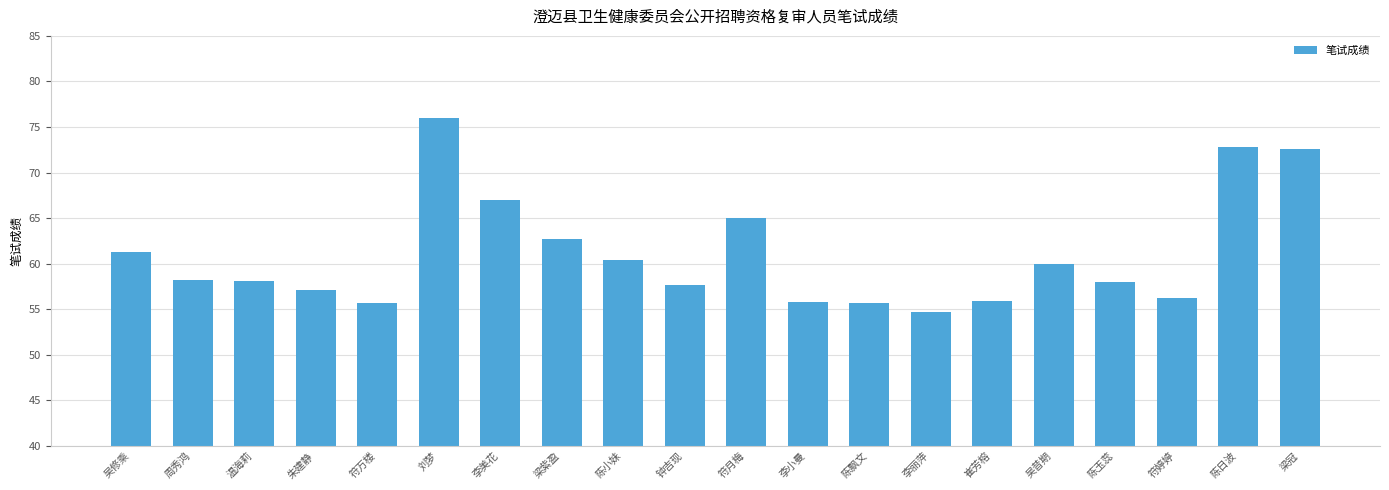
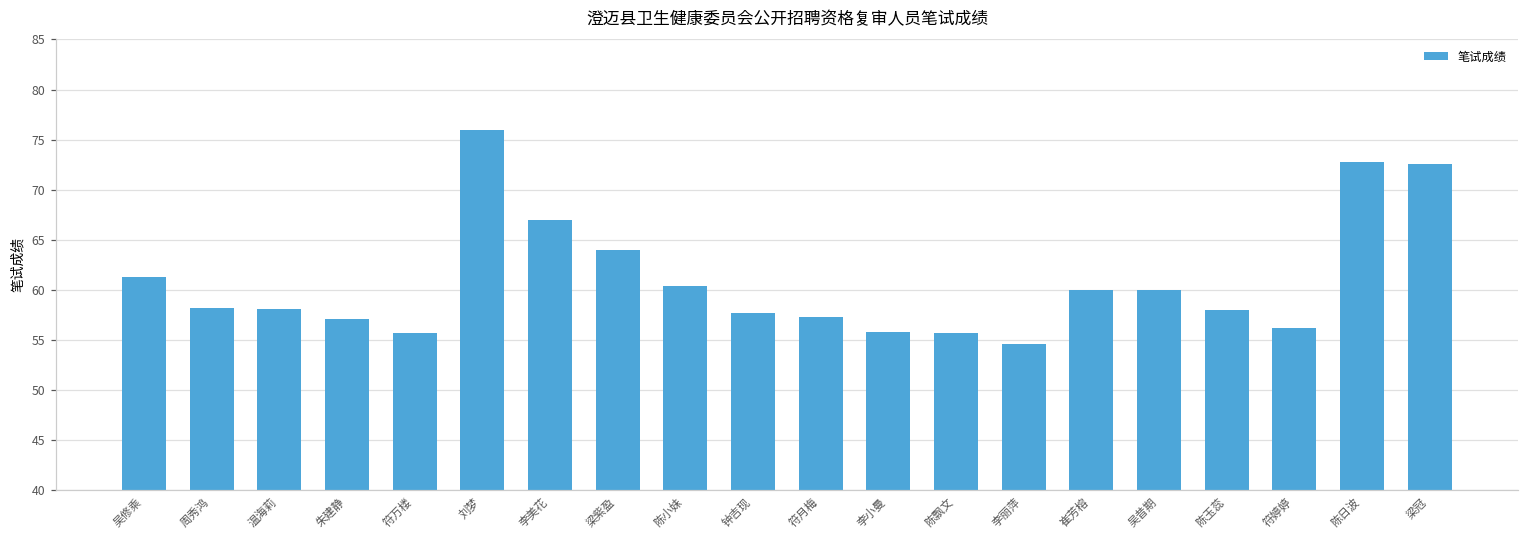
梁紫盈: 63 -> 64
符月梅: 65 -> 57
崔芳榕: 56 -> 60
